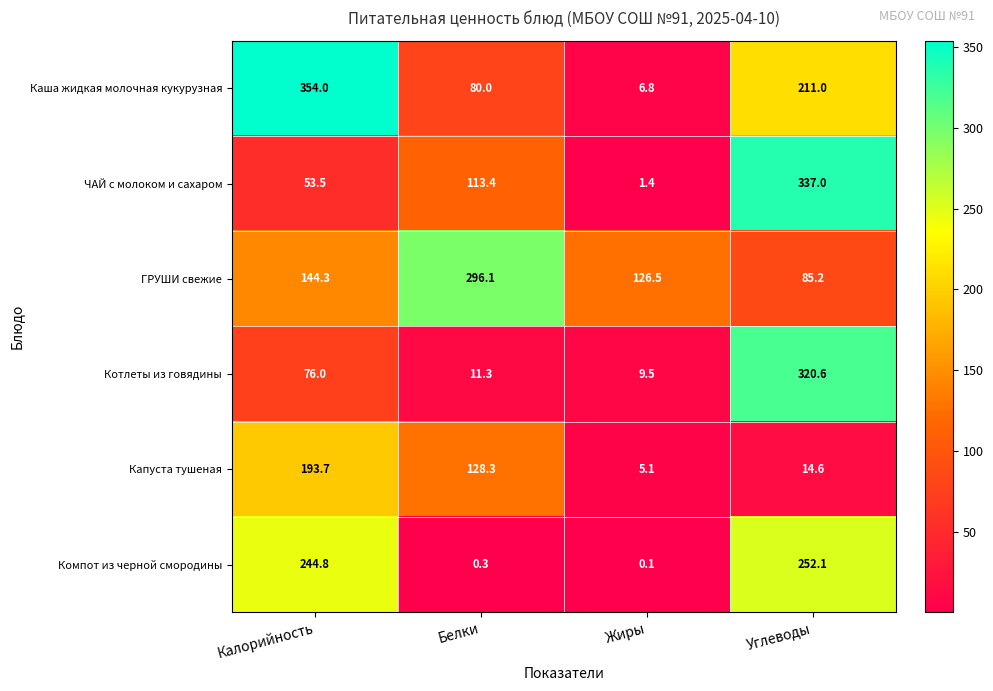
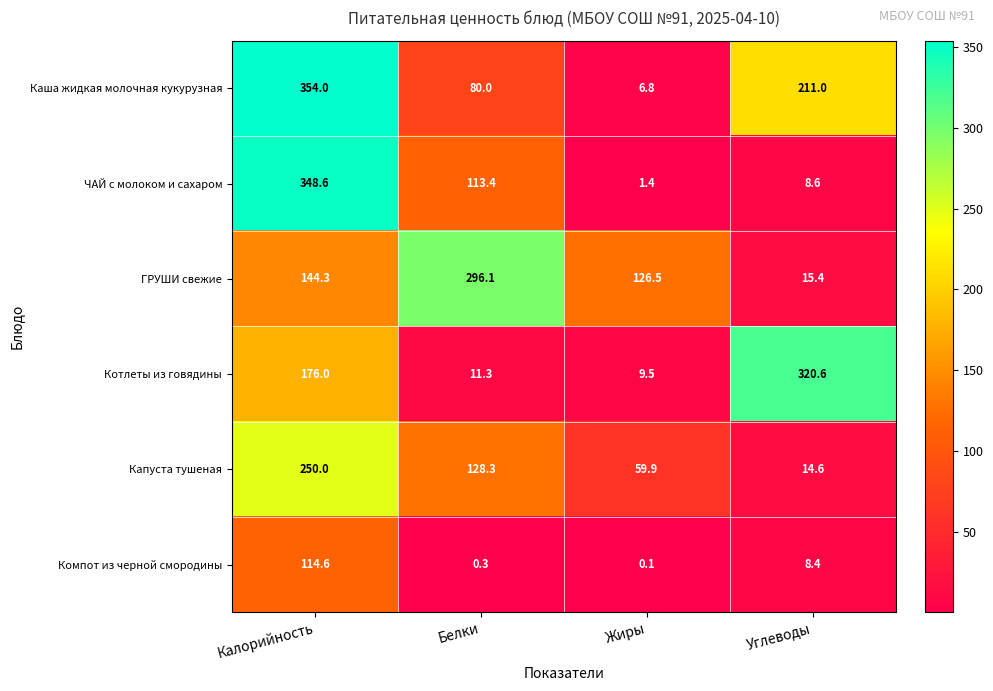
ЧАЙ с молоком и сахаром, Калорийность: 53.5 -> 348.6
ЧАЙ с молоком и сахаром, Углеводы: 337.0 -> 8.6
ГРУШИ свежие, Углеводы: 85.2 -> 15.4
Котлеты из говядины, Калорийность: 76.0 -> 176.0
Капуста тушеная, Калорийность: 193.7 -> 250.0
Капуста тушеная, Жиры: 5.1 -> 59.9
Компот из черной смородины, Калорийность: 244.8 -> 114.6
Компот из черной смородины, Углеводы: 252.1 -> 8.4
